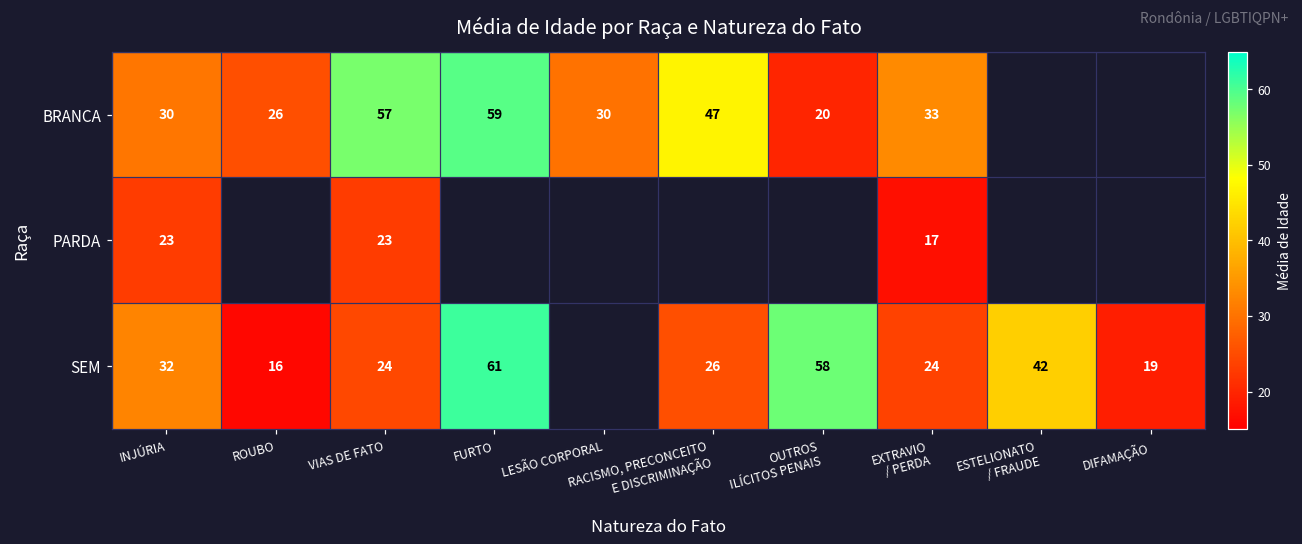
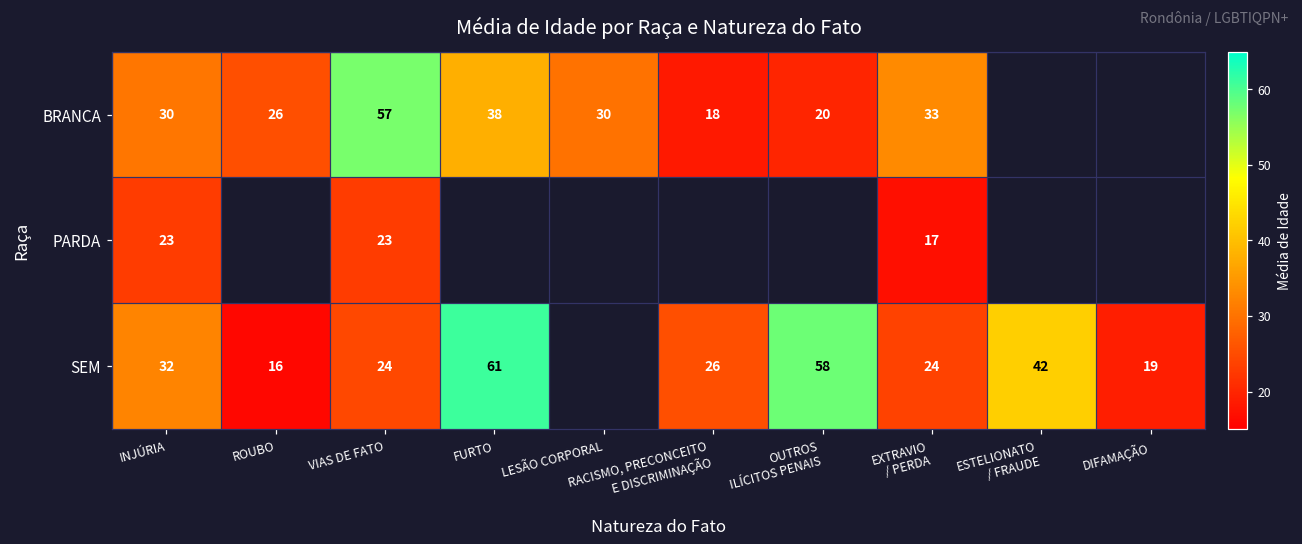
BRANCA, FURTO: 59 -> 38
BRANCA, RACISMO, PRECONCEITO E DISCRIMINAÇÃO: 47 -> 18
